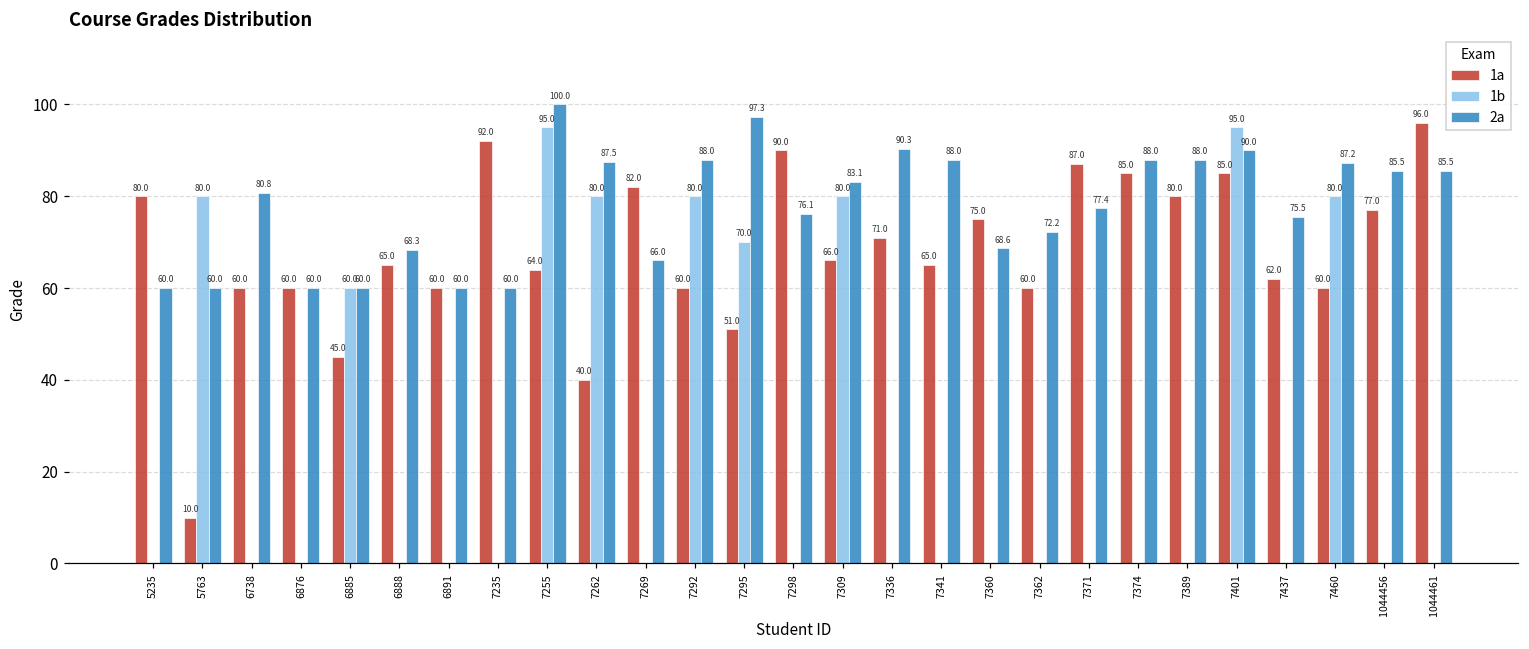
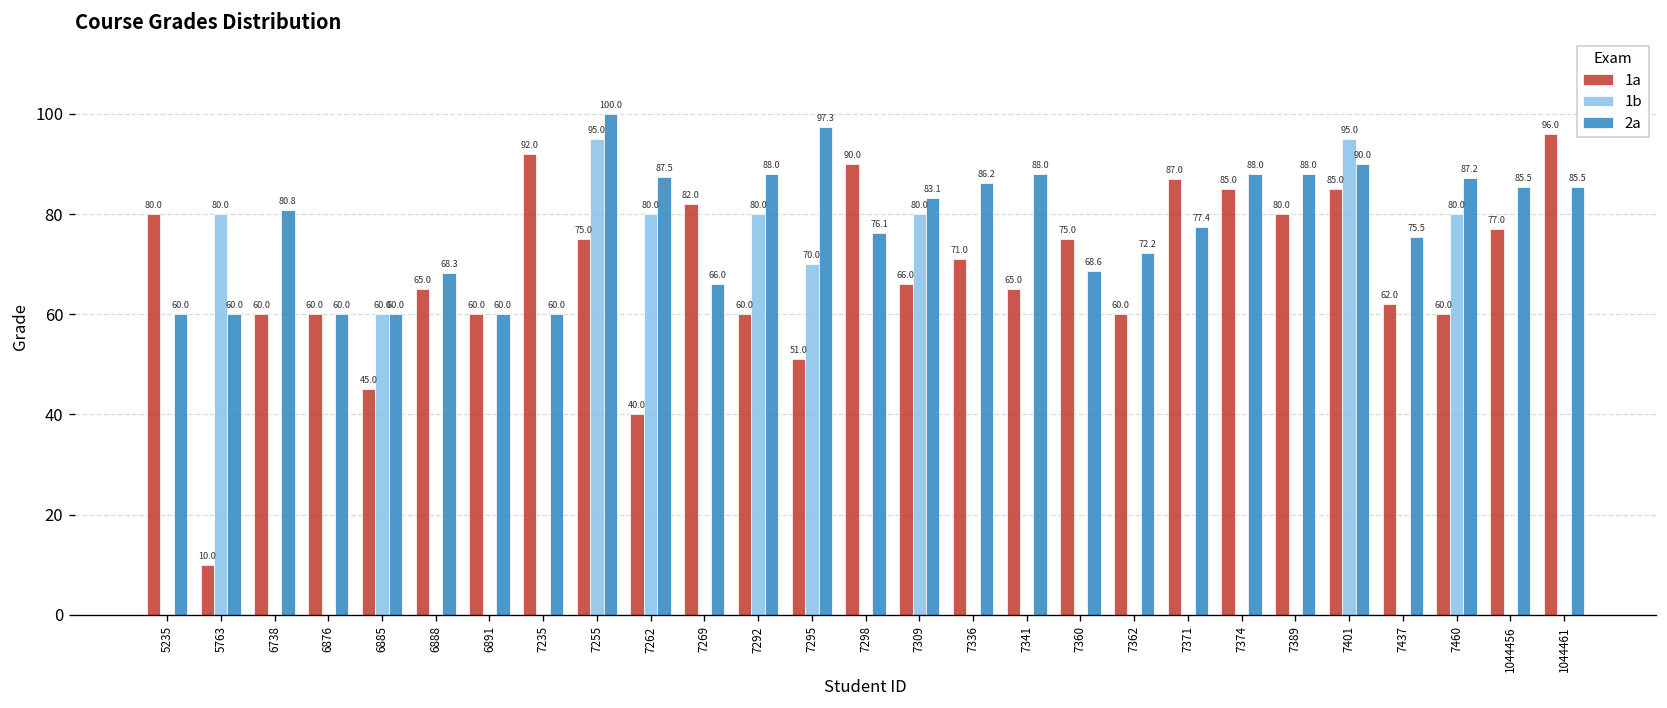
1a, 7255: 64.0 -> 75.0
2a, 7336: 90.3 -> 86.2
